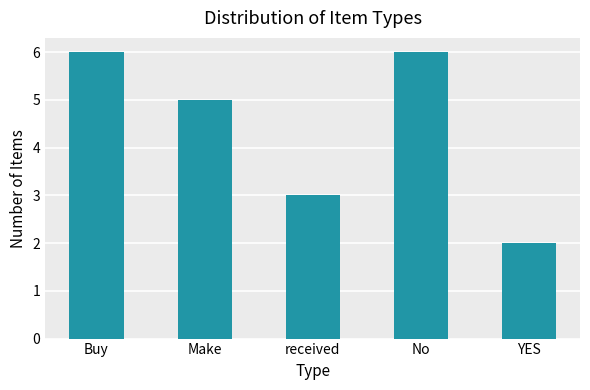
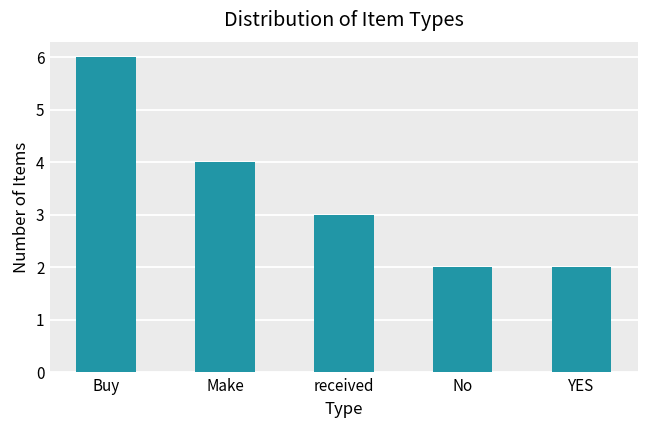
Make: 5 -> 4
No: 6 -> 2
